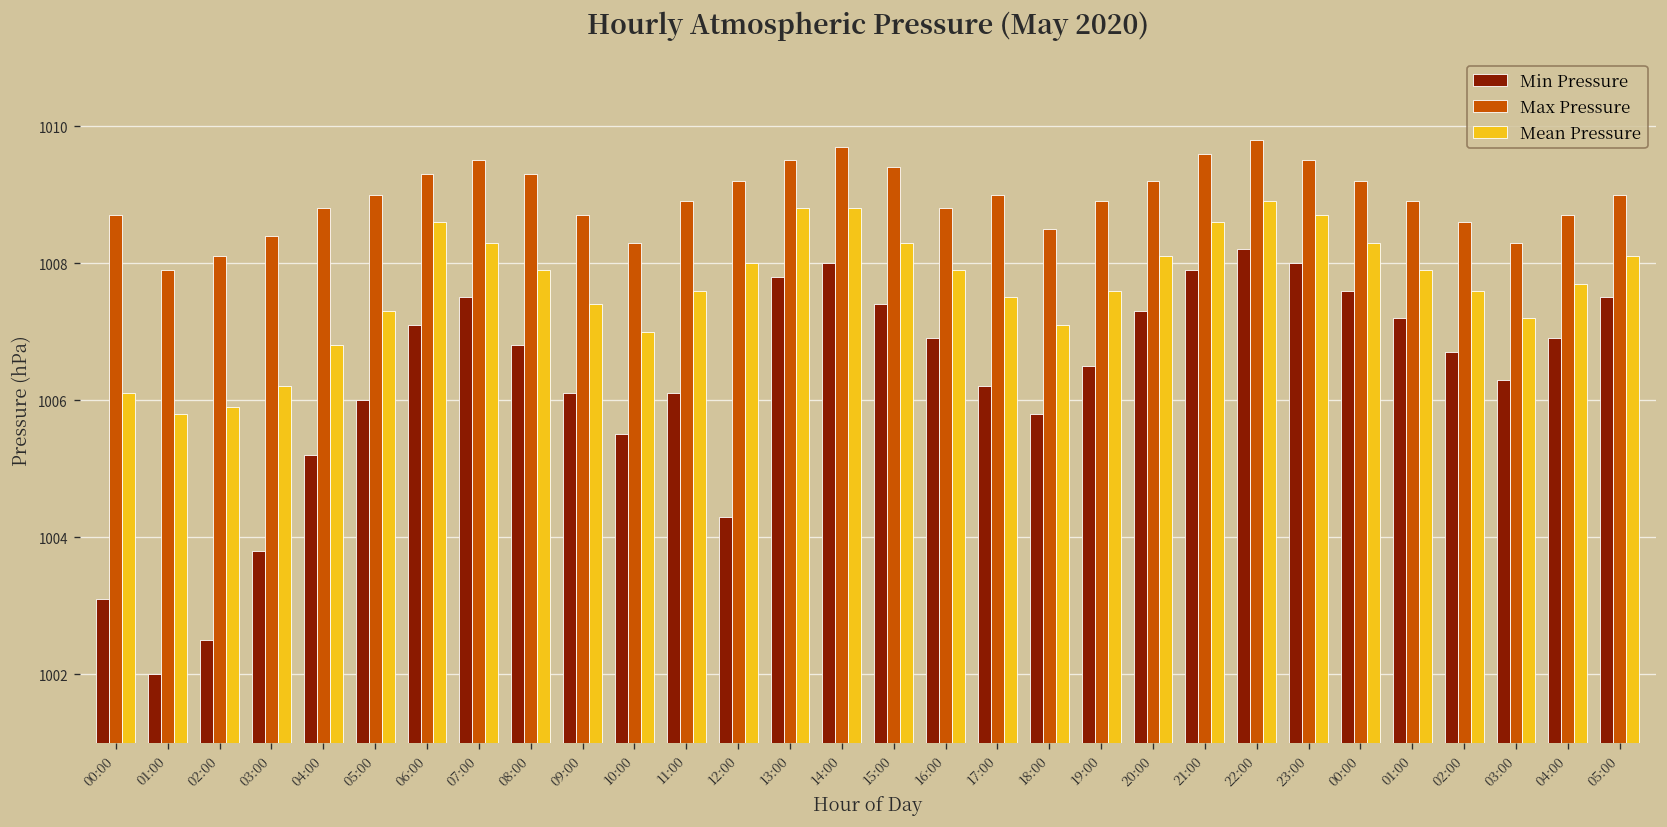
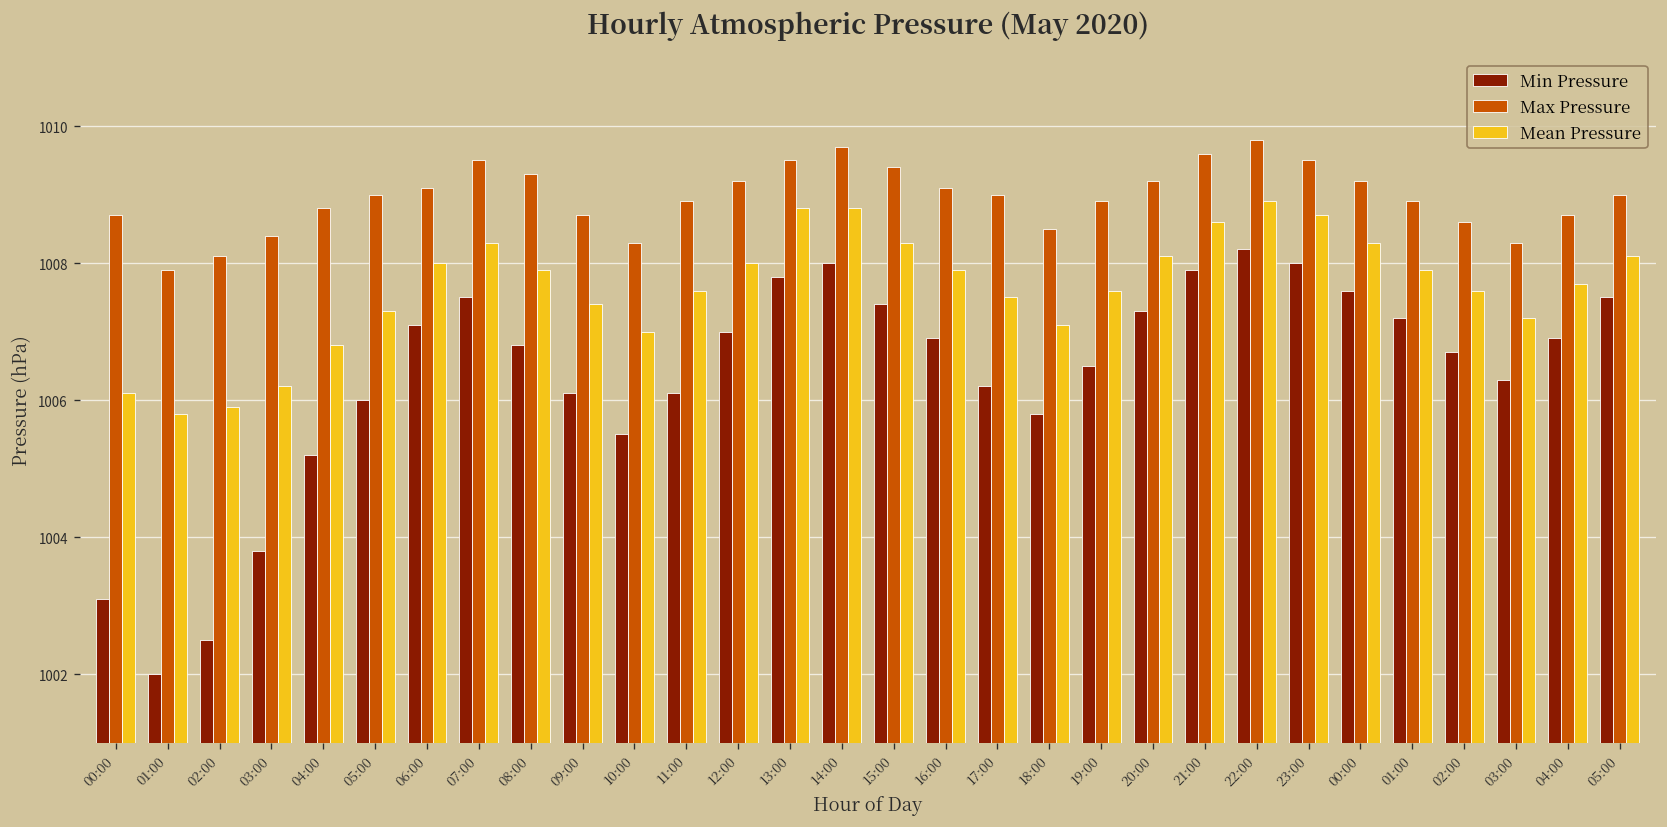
Max Pressure, 06:00: 1009.3 -> 1009.1
Mean Pressure, 06:00: 1008.6 -> 1008.0
Min Pressure, 12:00: 1004.3 -> 1007.0
Max Pressure, 16:00: 1008.8 -> 1009.1
